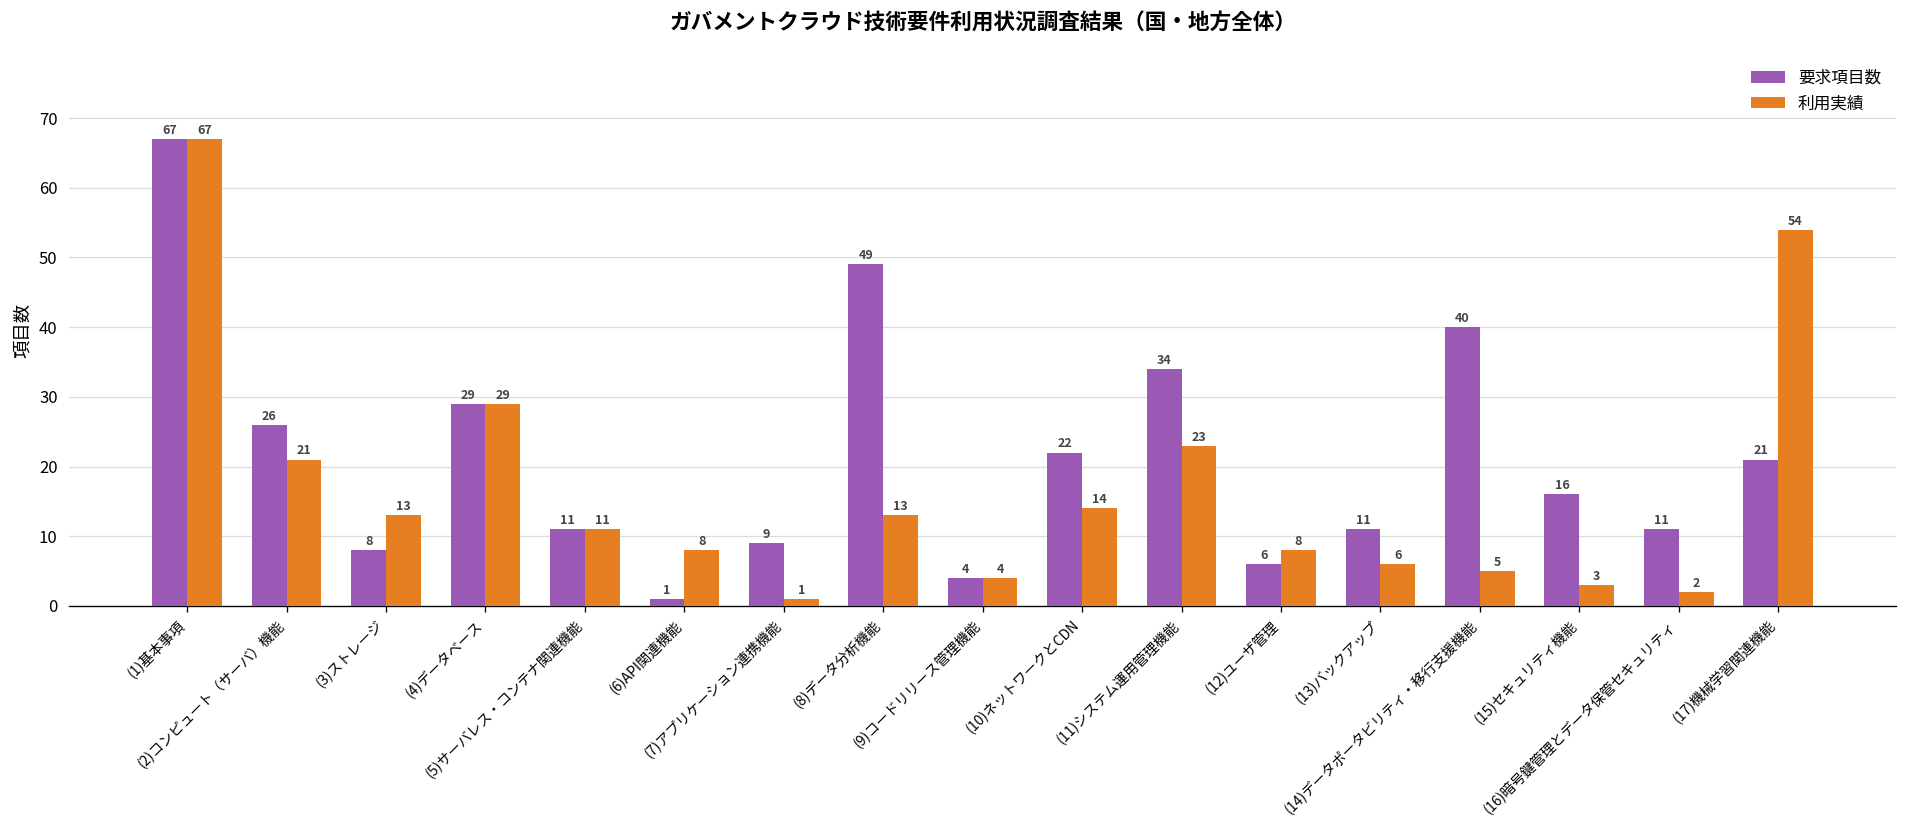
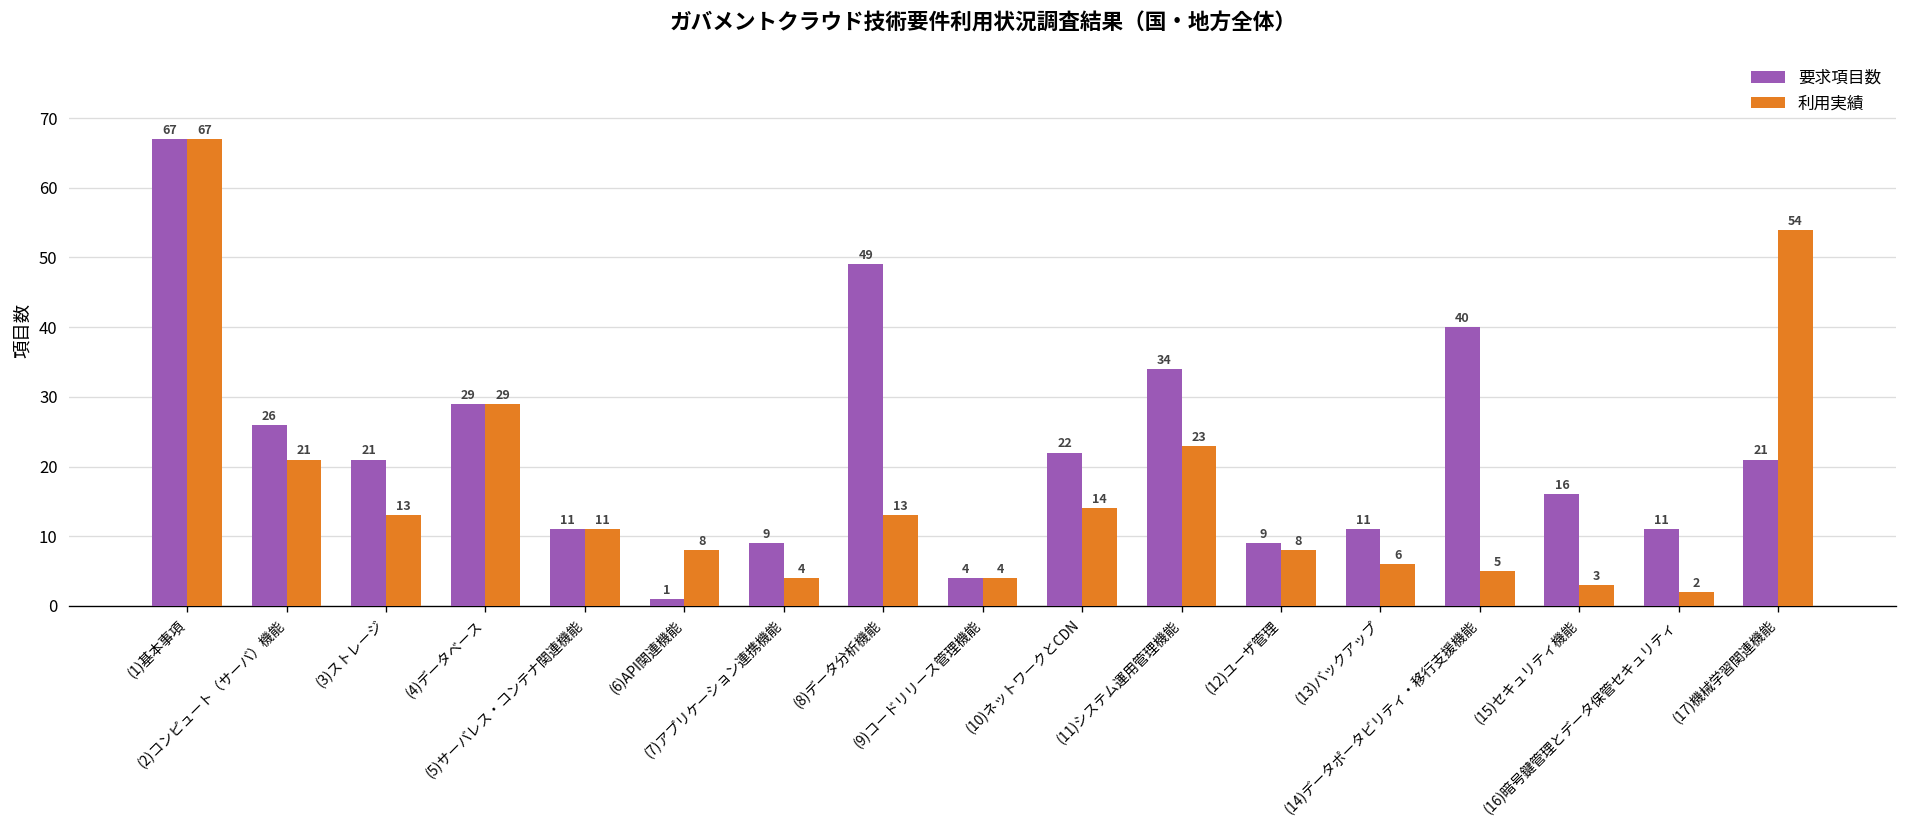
要求項目数, (3)ストレージ: 8 -> 21
利用実績, (7)アプリケーション連携機能: 1 -> 4
要求項目数, (12)ユーザ管理: 6 -> 9
